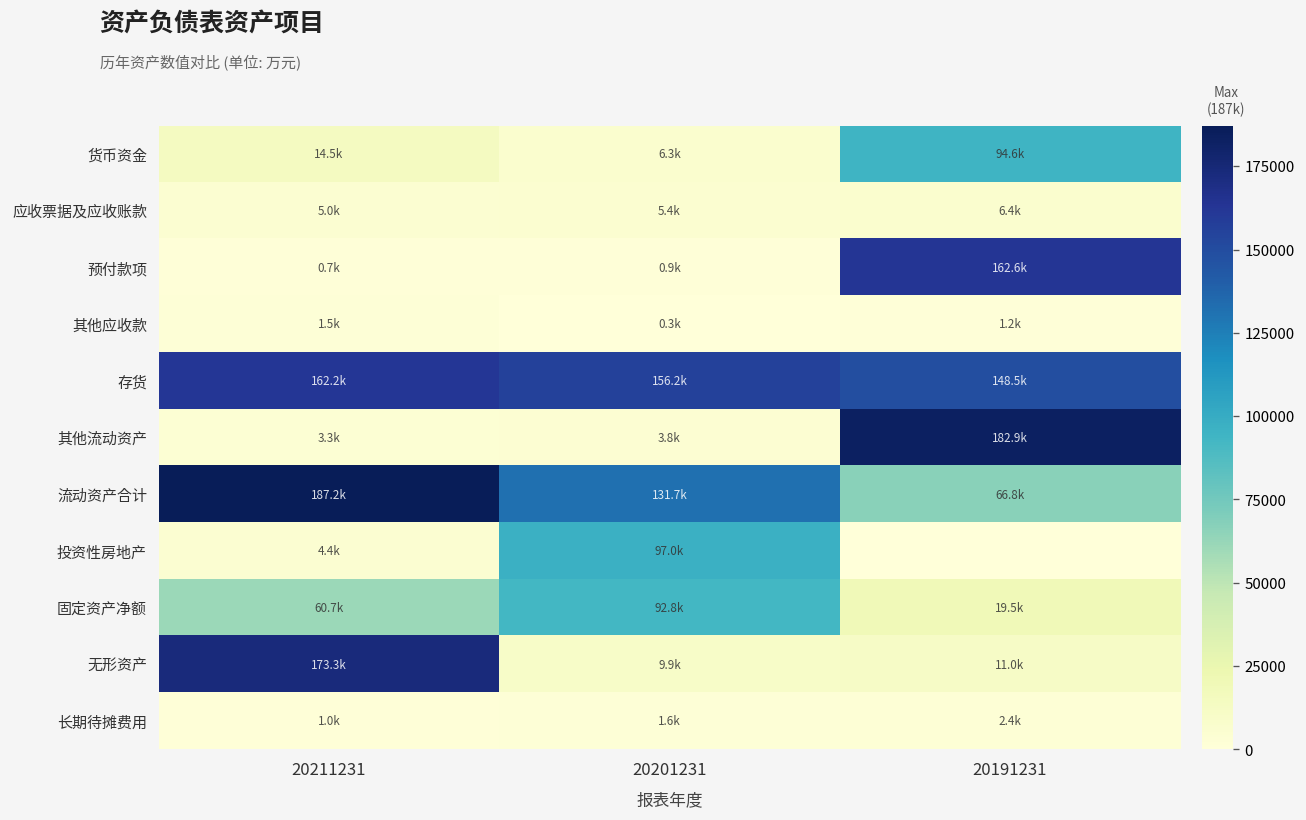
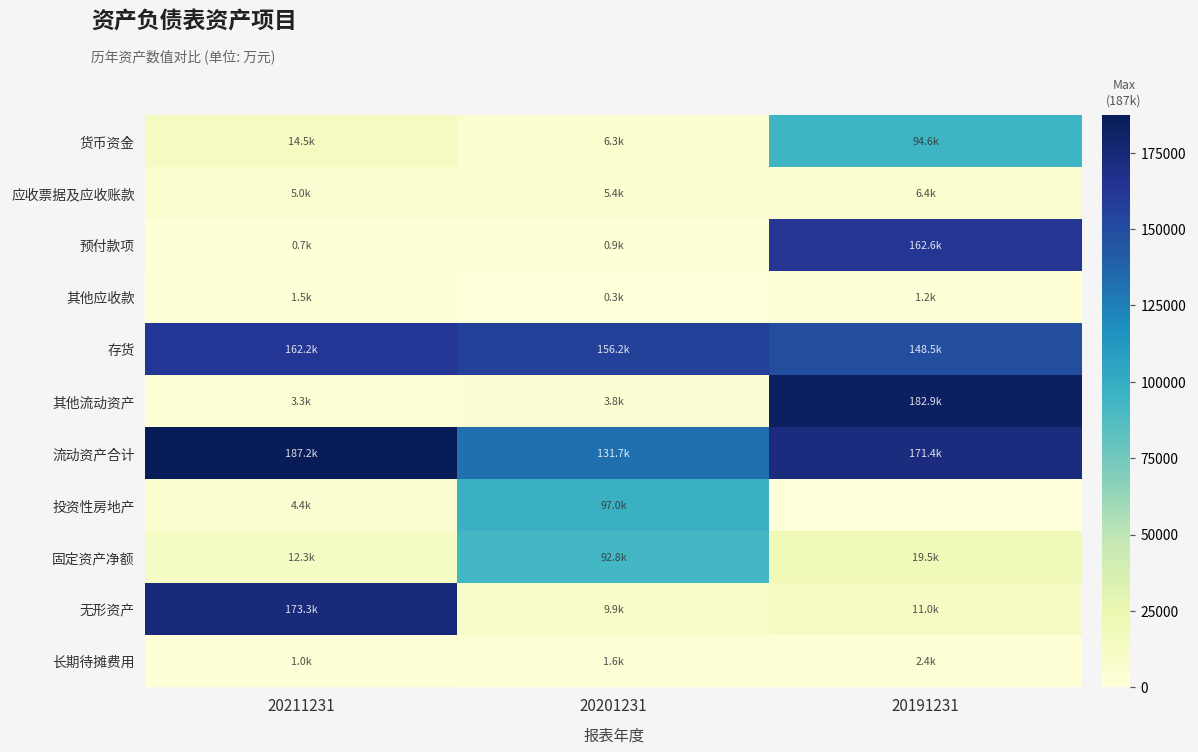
流动资产合计, 20191231: 66.8k -> 171.4k
固定资产净额, 20211231: 60.7k -> 12.3k
